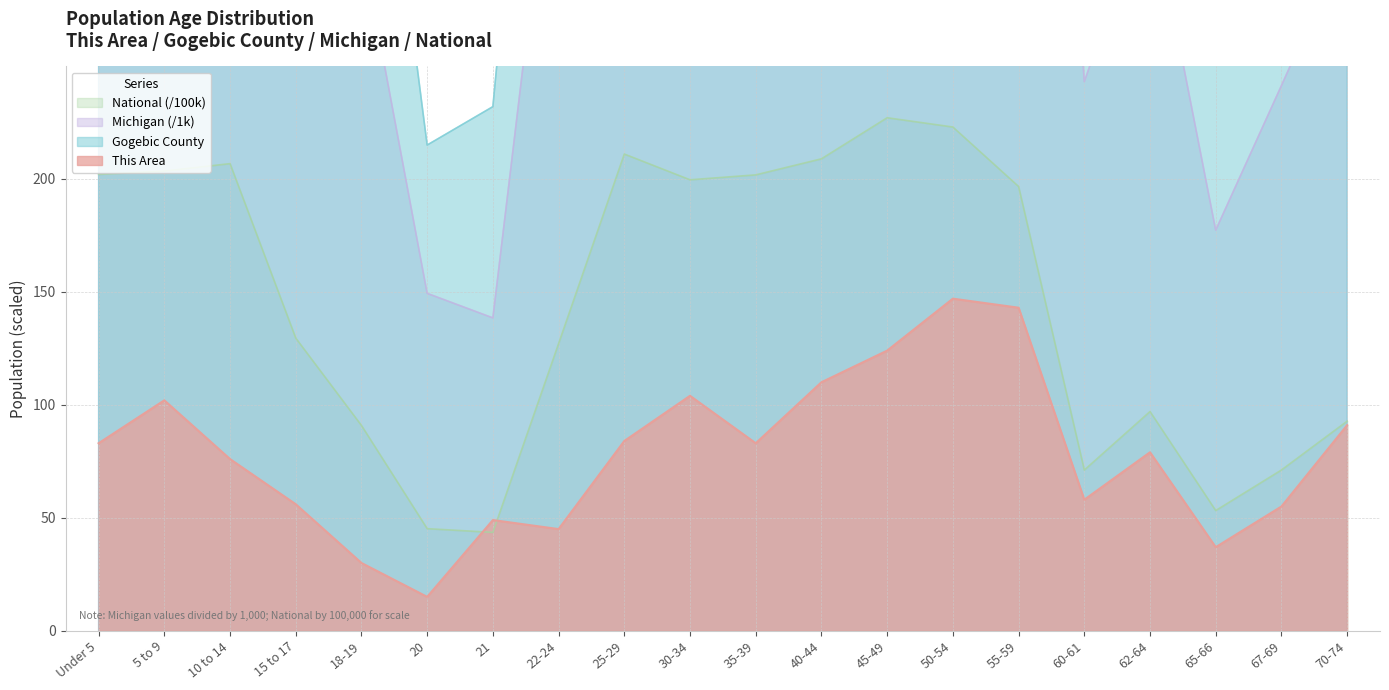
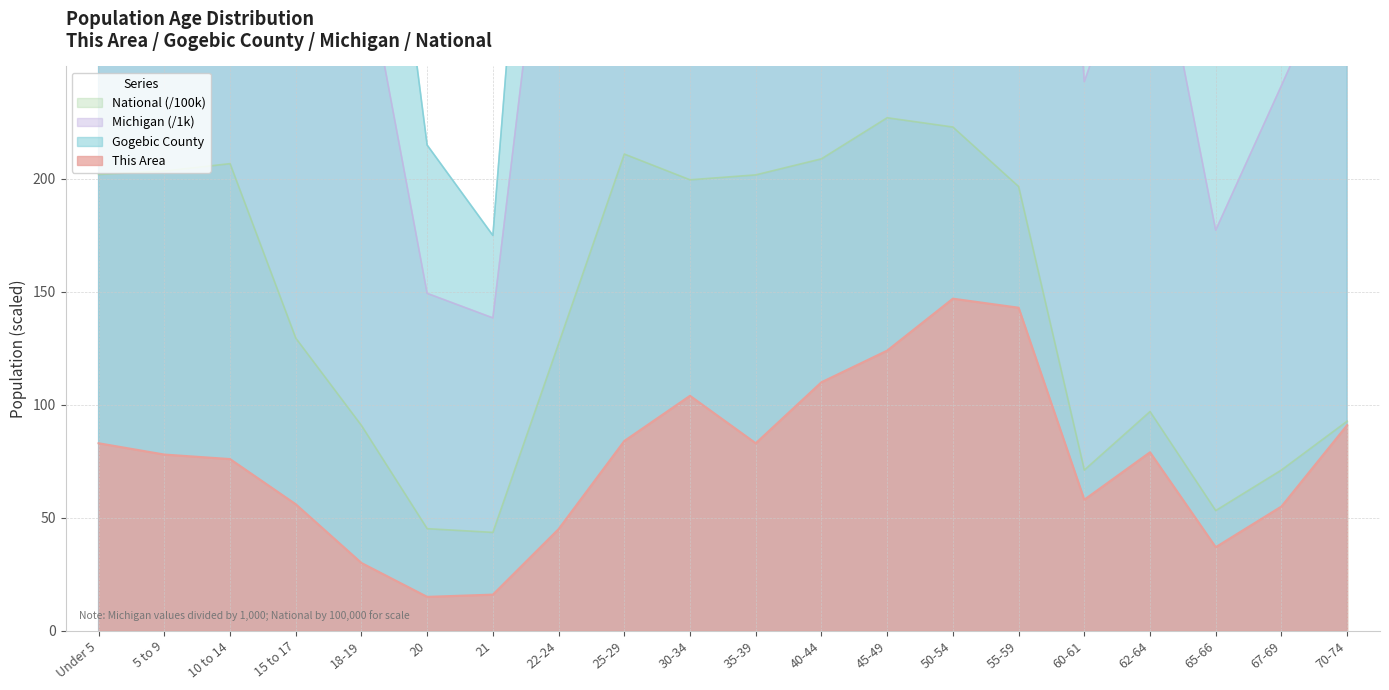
This Area, 5 to 9: 102 -> 78
Gogebic County, 21: 232 -> 175
This Area, 21: 49 -> 16
